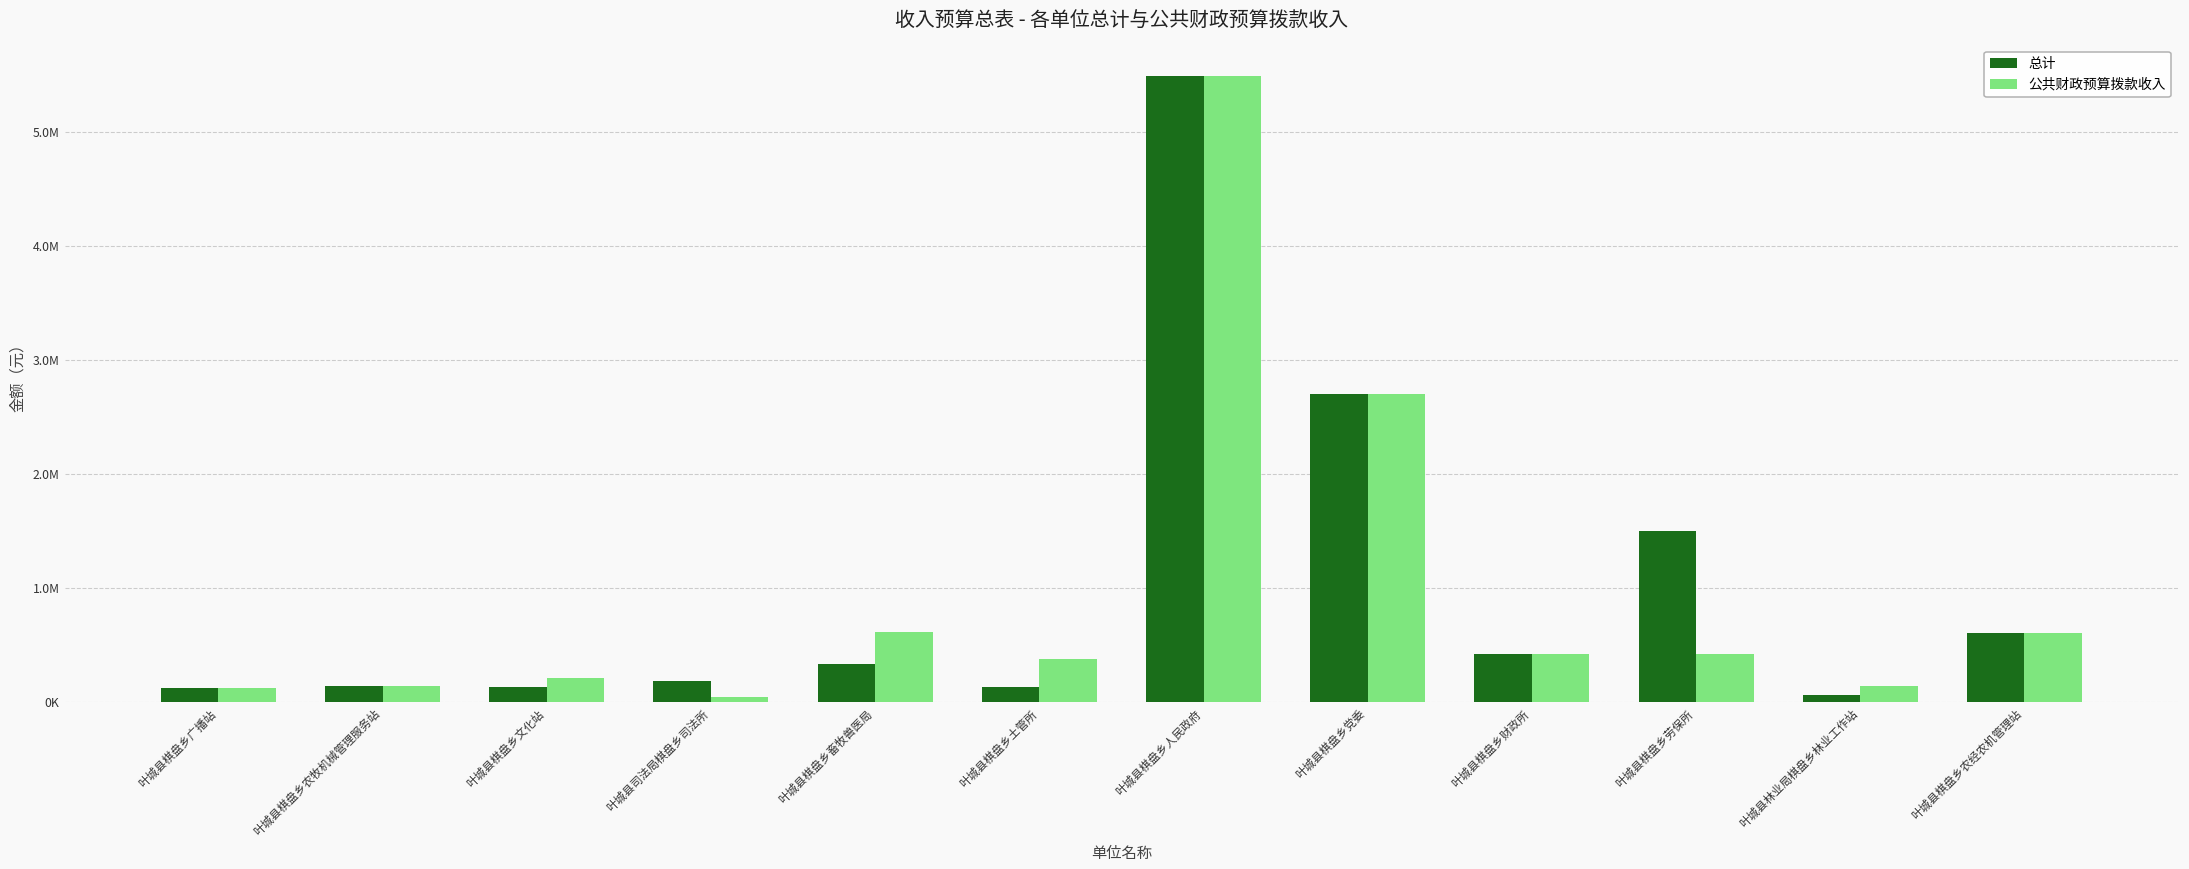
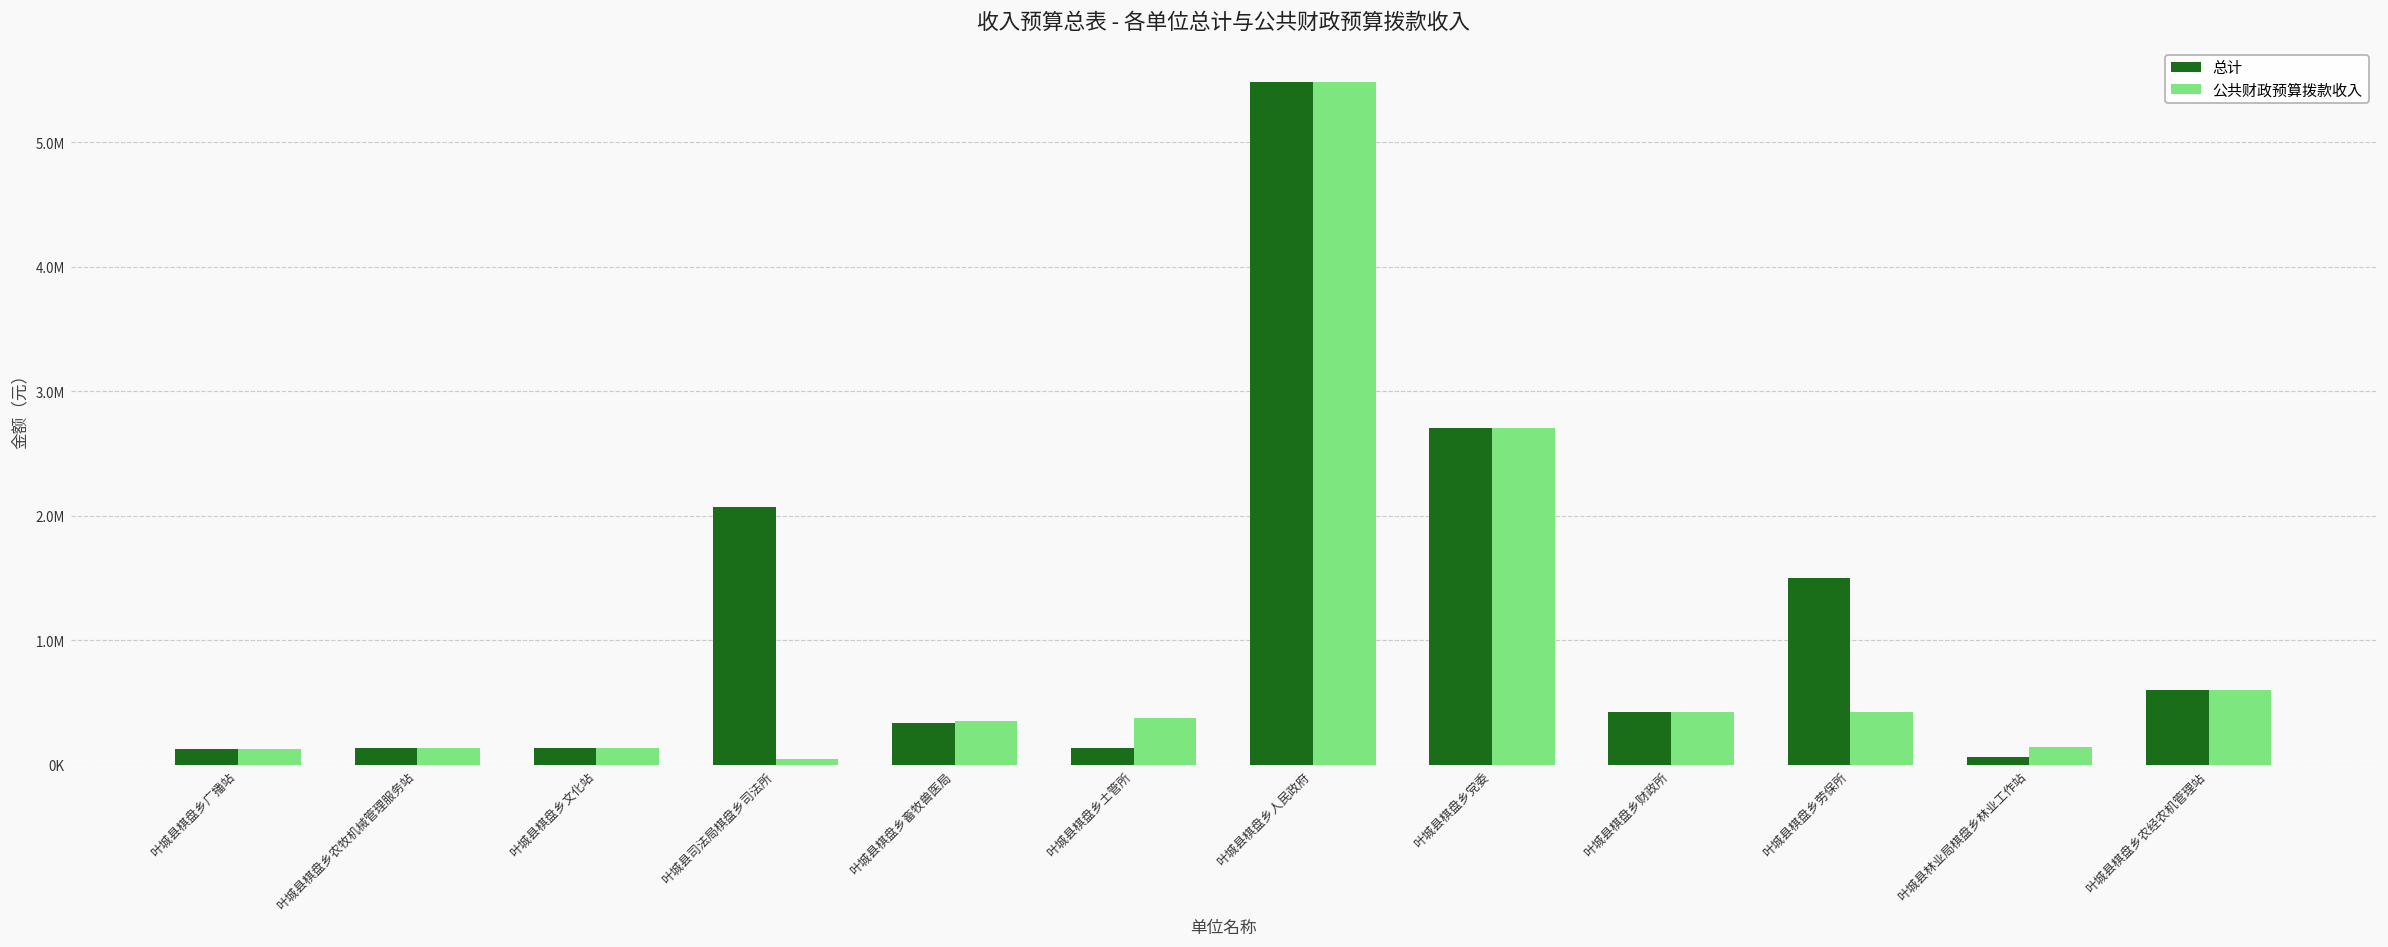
公共财政预算拨款收入, 叶城县棋盘乡文化站: 220000 -> 130000
总计, 叶城县司法局棋盘乡司法所: 180000 -> 2080000
公共财政预算拨款收入, 叶城县棋盘乡畜牧兽医局: 620000 -> 350000
